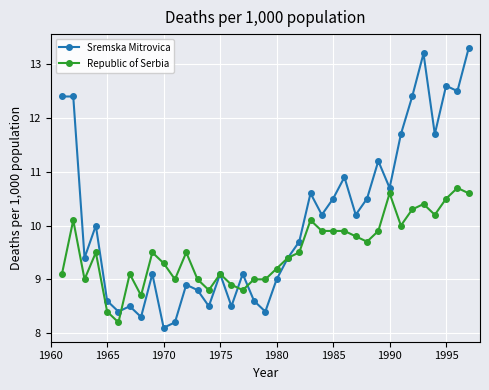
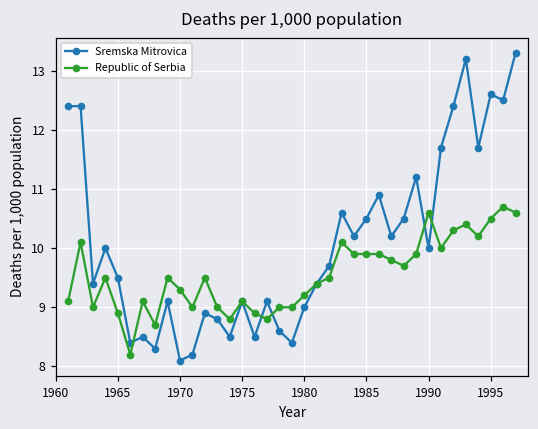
Sremska Mitrovica, 1965: 8.6 -> 9.5
Republic of Serbia, 1965: 8.4 -> 8.9
Sremska Mitrovica, 1990: 10.7 -> 10.0
